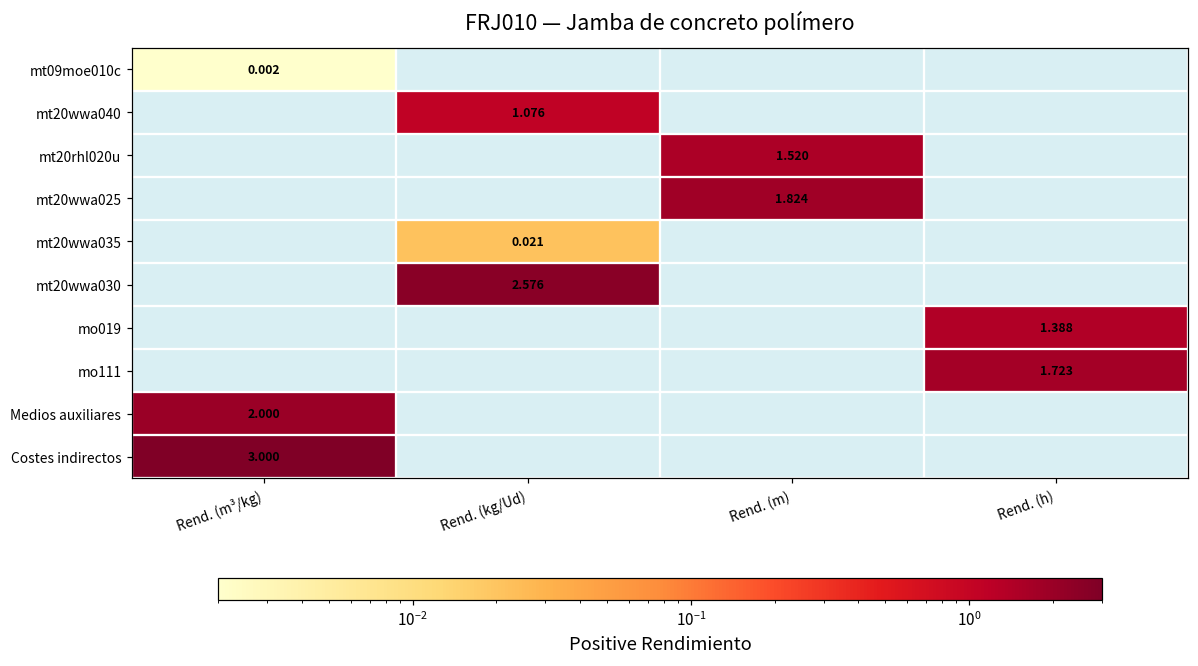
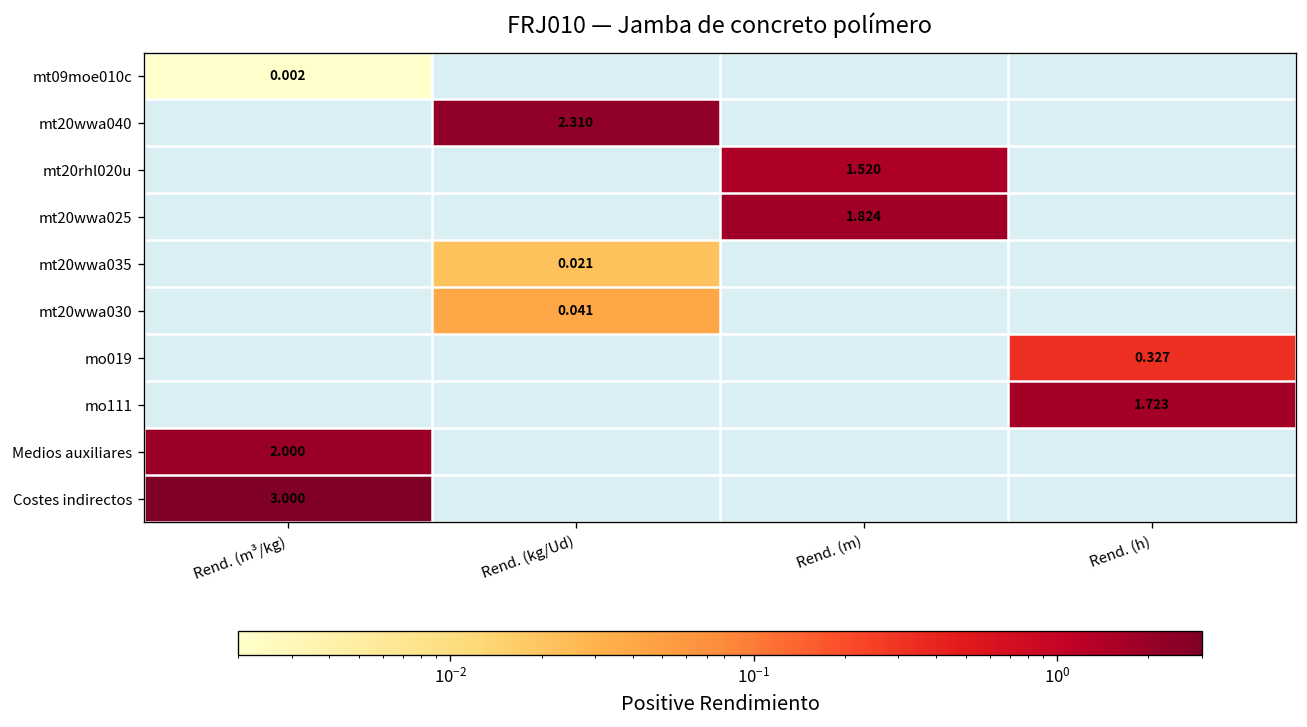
mt20wwa040, Rend. (kg/Ud): 1.076 -> 2.310
mt20wwa030, Rend. (kg/Ud): 2.576 -> 0.041
mo019, Rend. (h): 1.388 -> 0.327
